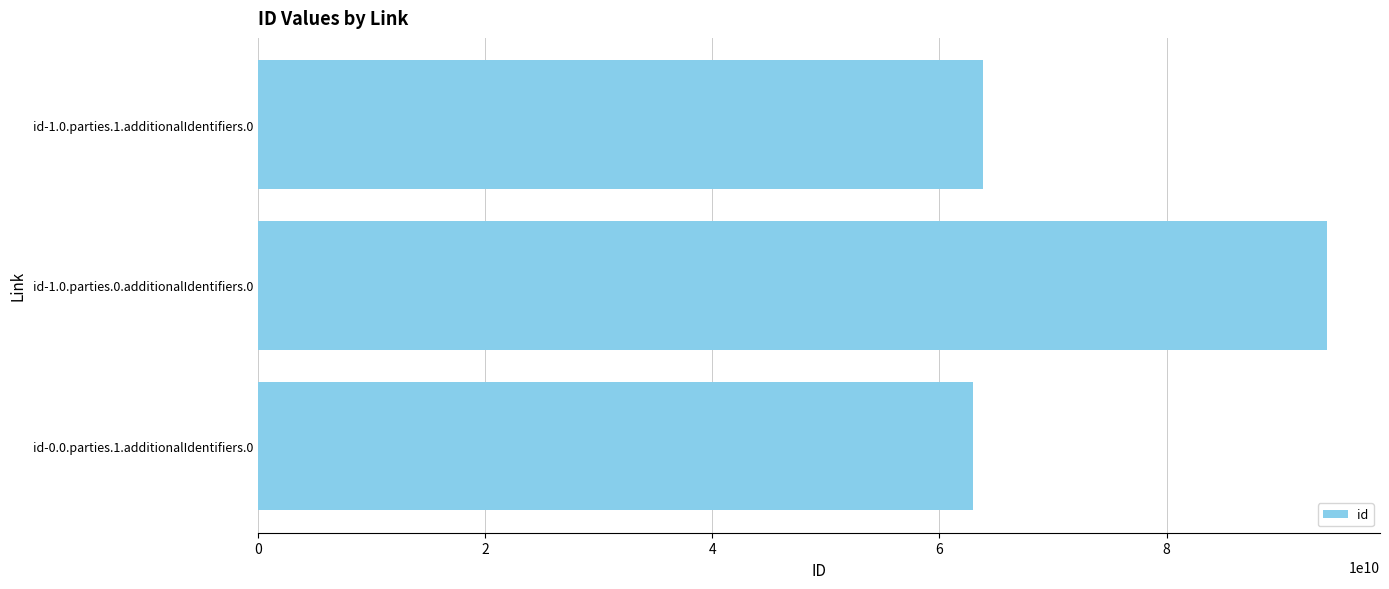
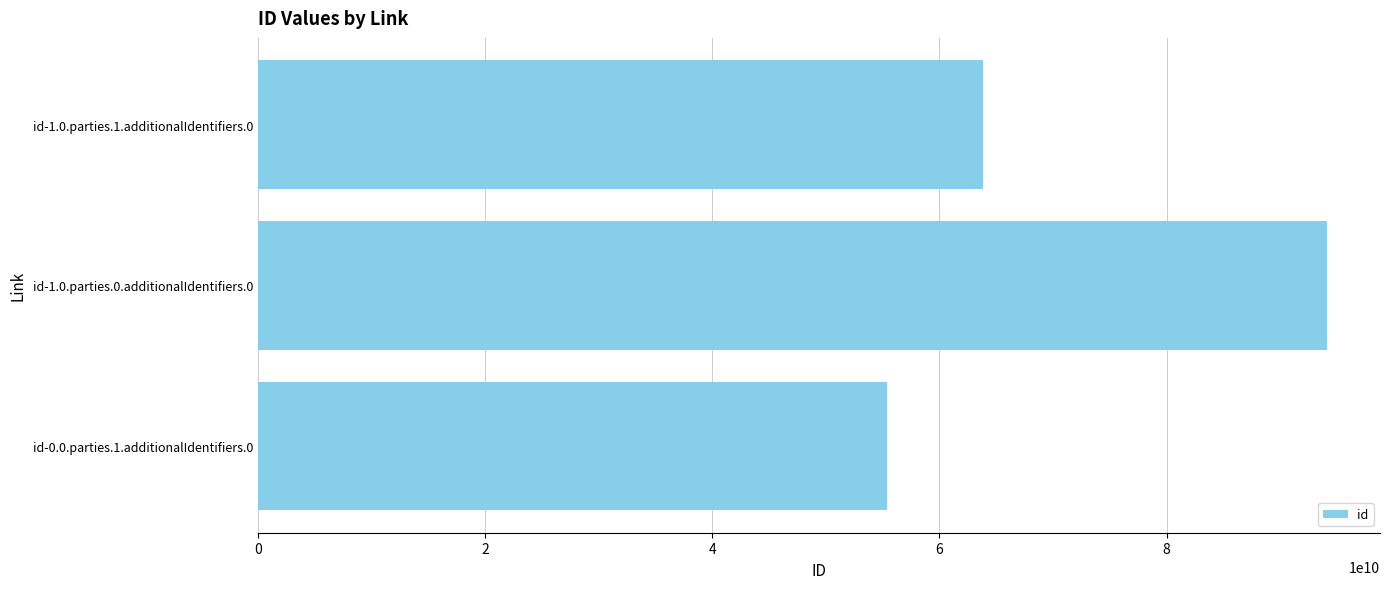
id-0.0.parties.1.additionalIdentifiers.0: 63000000000 -> 55400000000
